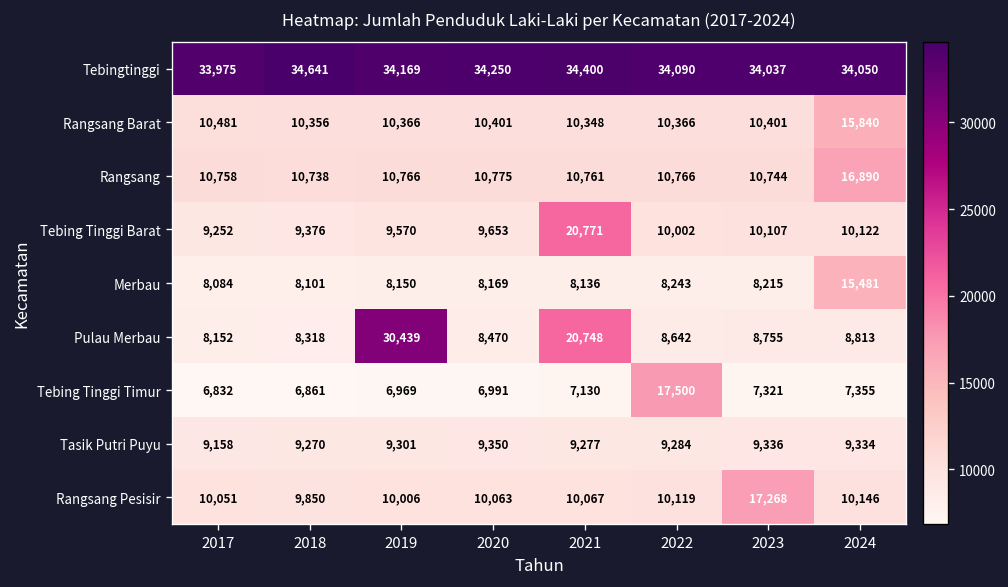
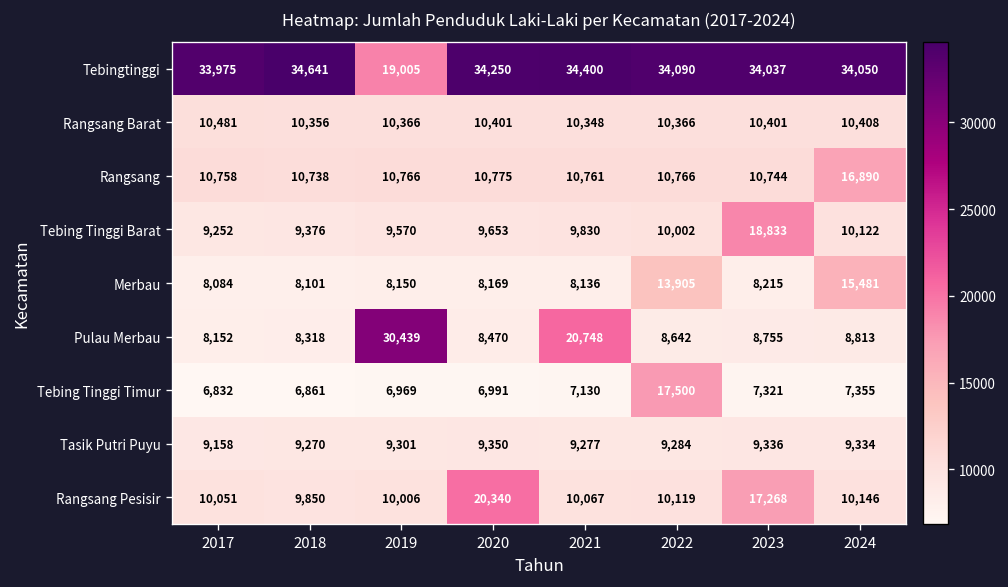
Tebingtinggi, 2019: 34,169 -> 19,005
Rangsang Barat, 2024: 15,840 -> 10,408
Tebing Tinggi Barat, 2021: 20,771 -> 9,830
Tebing Tinggi Barat, 2023: 10,107 -> 18,833
Merbau, 2022: 8,243 -> 13,905
Rangsang Pesisir, 2020: 10,063 -> 20,340
